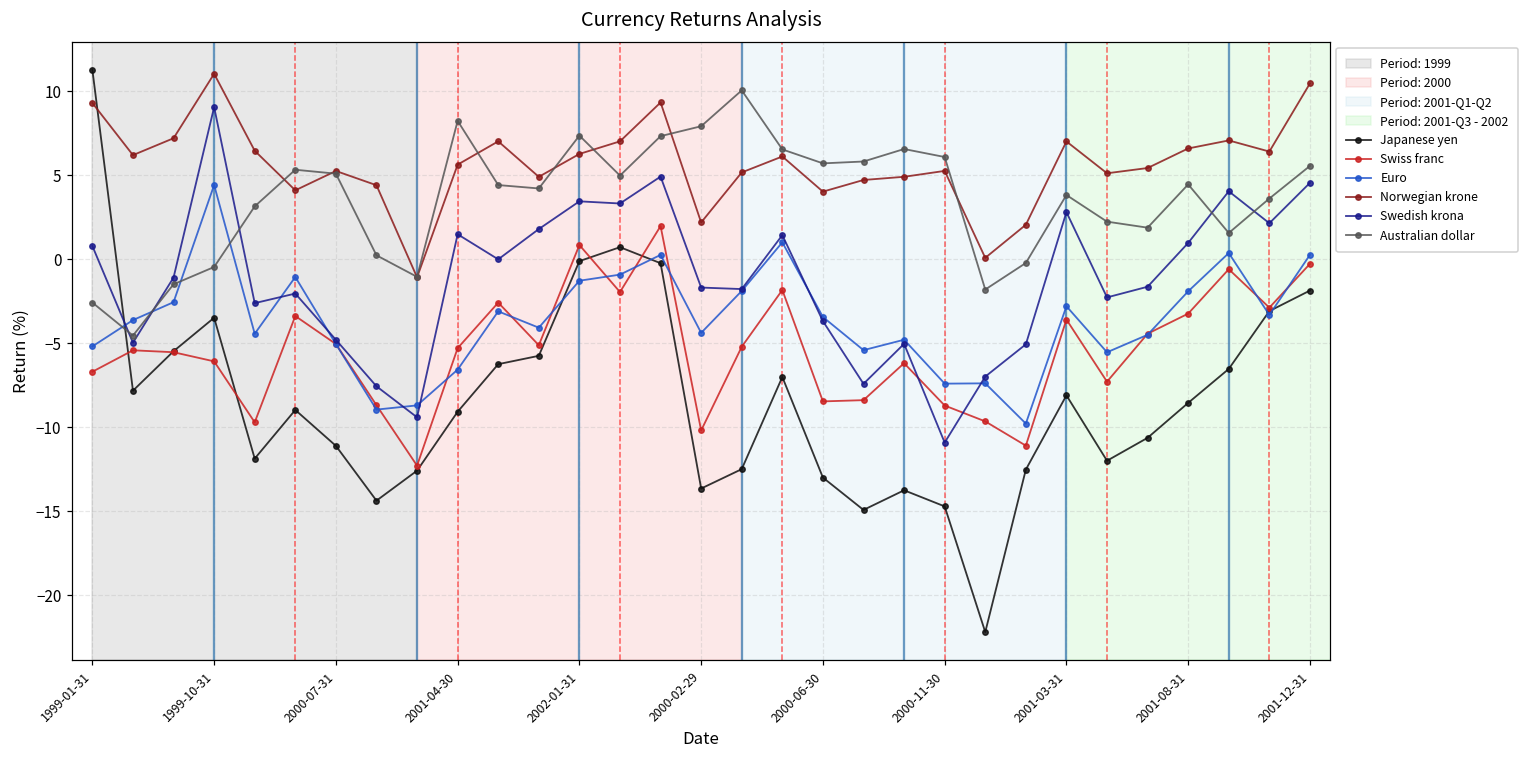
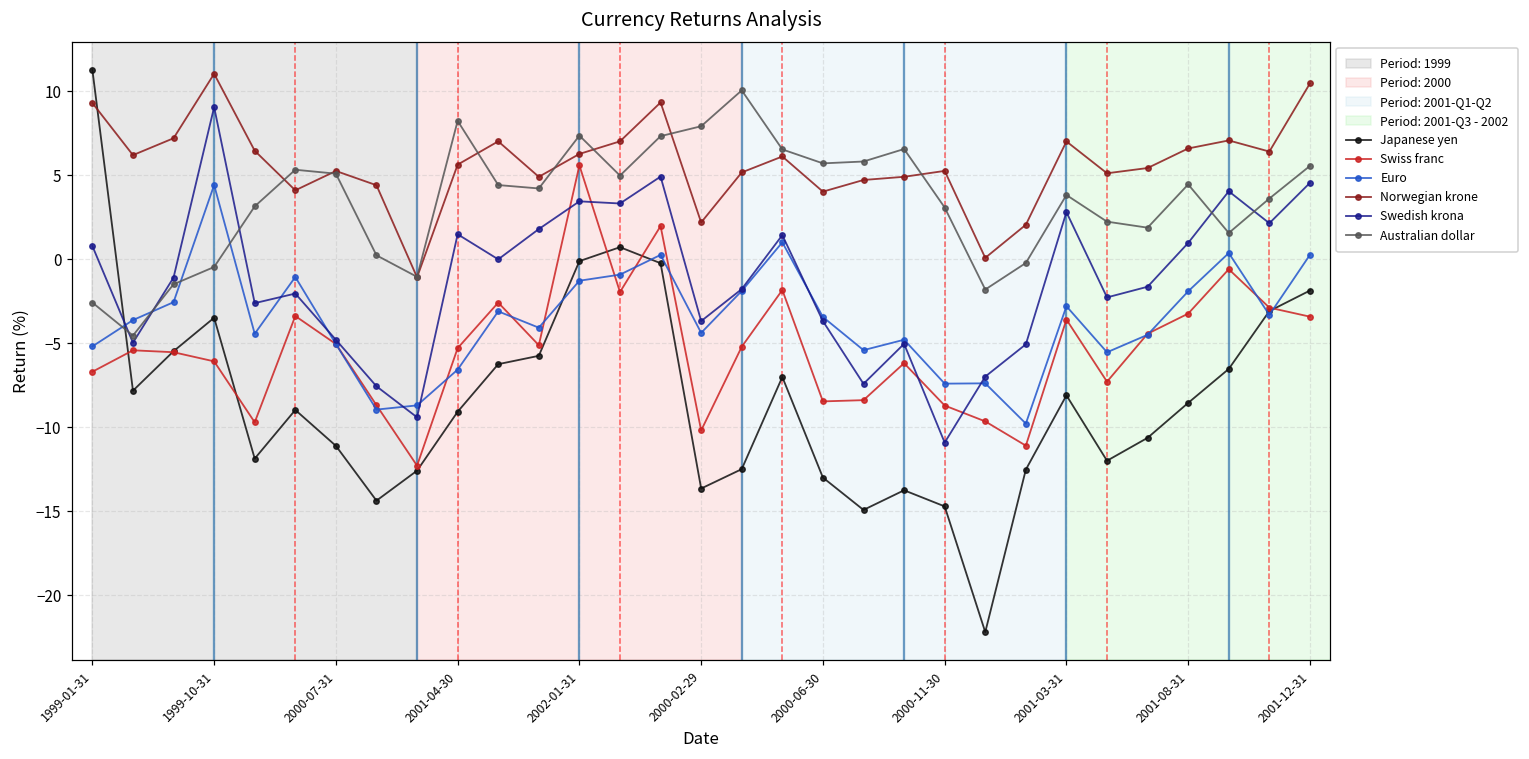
Swiss franc, 2002-01-31: 0.8 -> 5.6
Swedish krona, 2000-02-29: -1.7 -> -3.7
Australian dollar, 2000-11-30: 6.1 -> 3.1
Swiss franc, 2001-12-31: -0.3 -> -3.4
